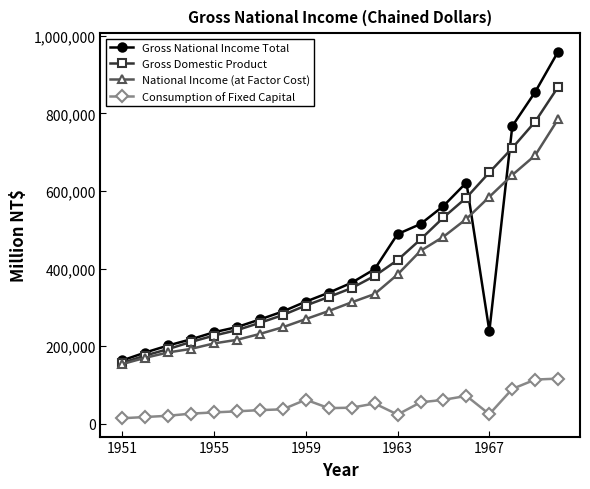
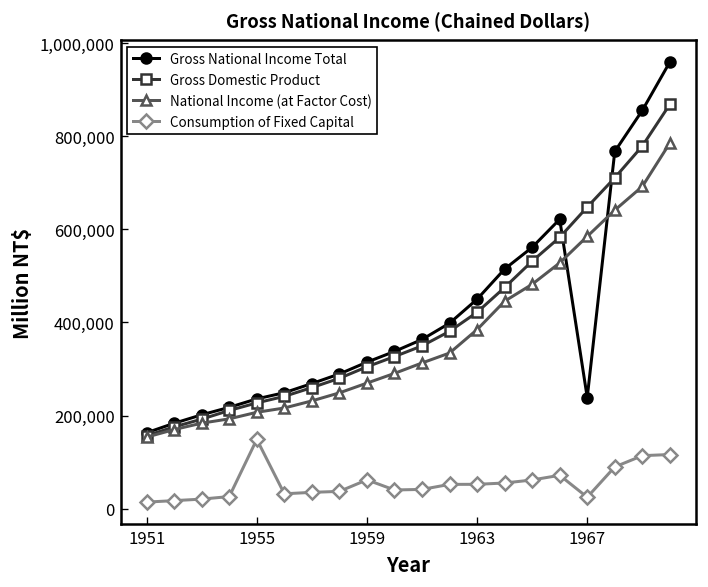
Consumption of Fixed Capital, 1955: 30,000 -> 150,000
Gross National Income Total, 1963: 490,000 -> 450,000
Consumption of Fixed Capital, 1963: 20,000 -> 50,000
